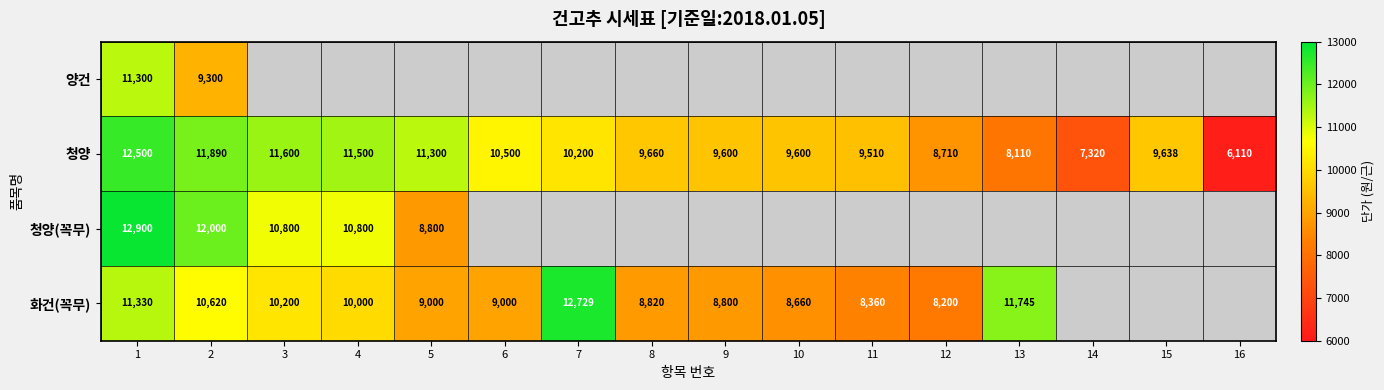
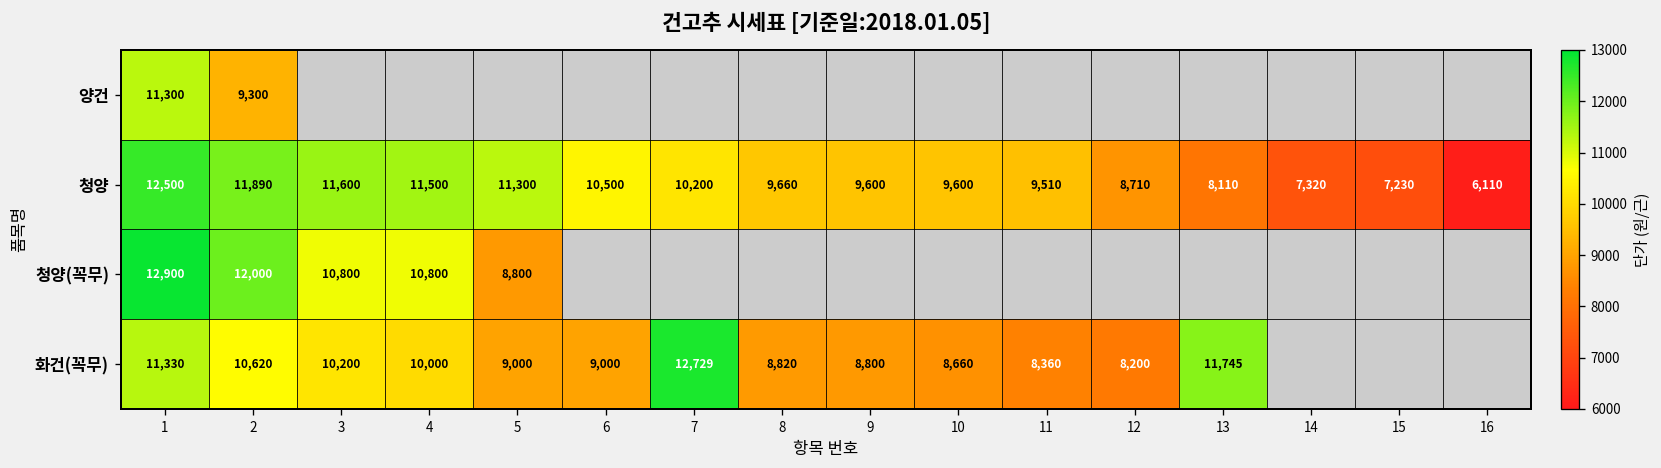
청양, 15: 9,638 -> 7,230
